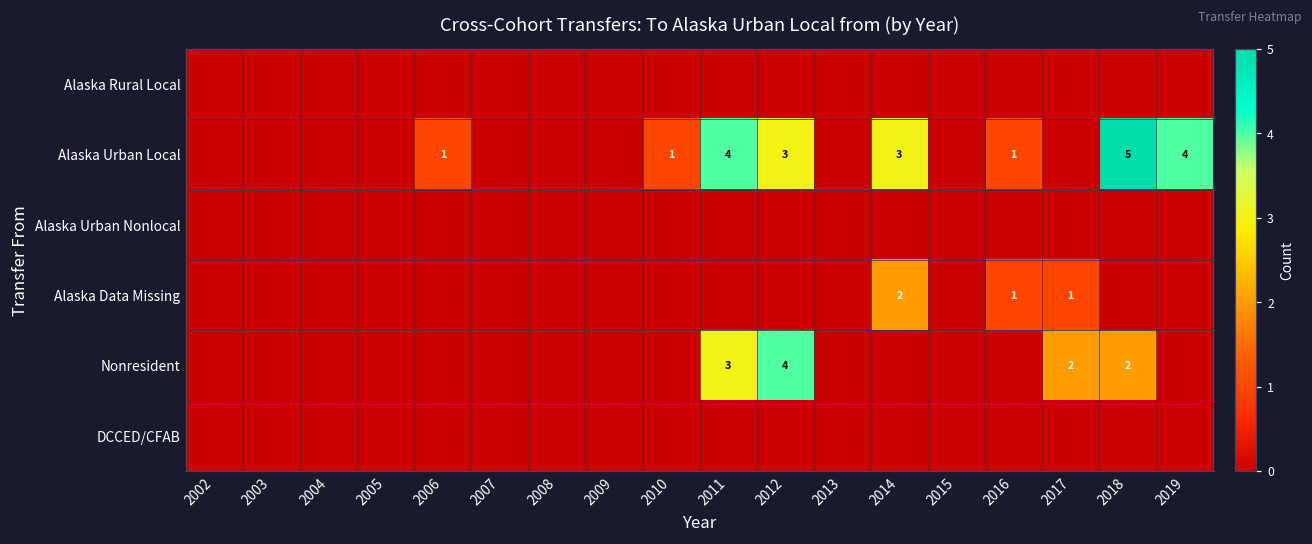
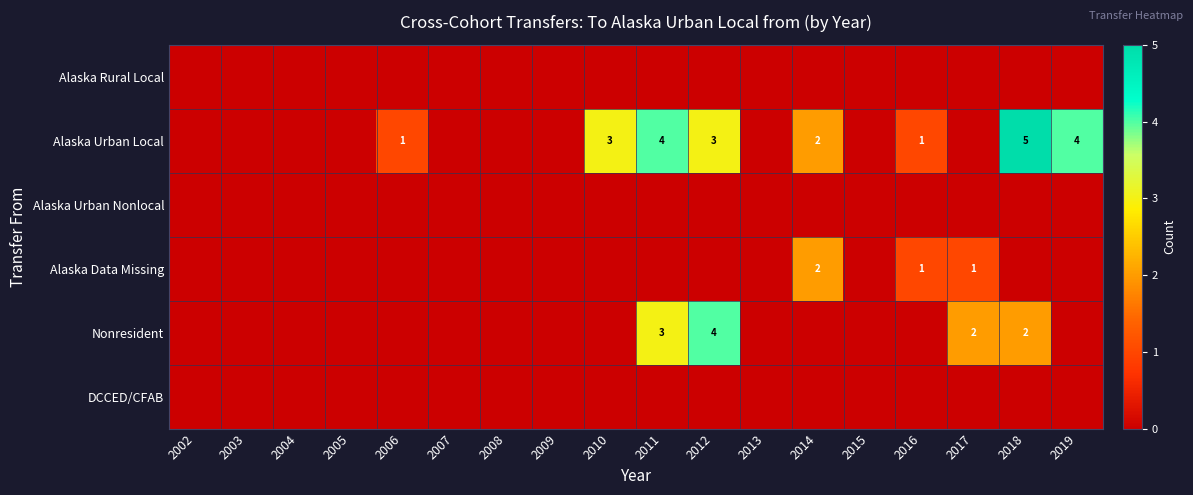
Alaska Urban Local, 2010: 1 -> 3
Alaska Urban Local, 2014: 3 -> 2
